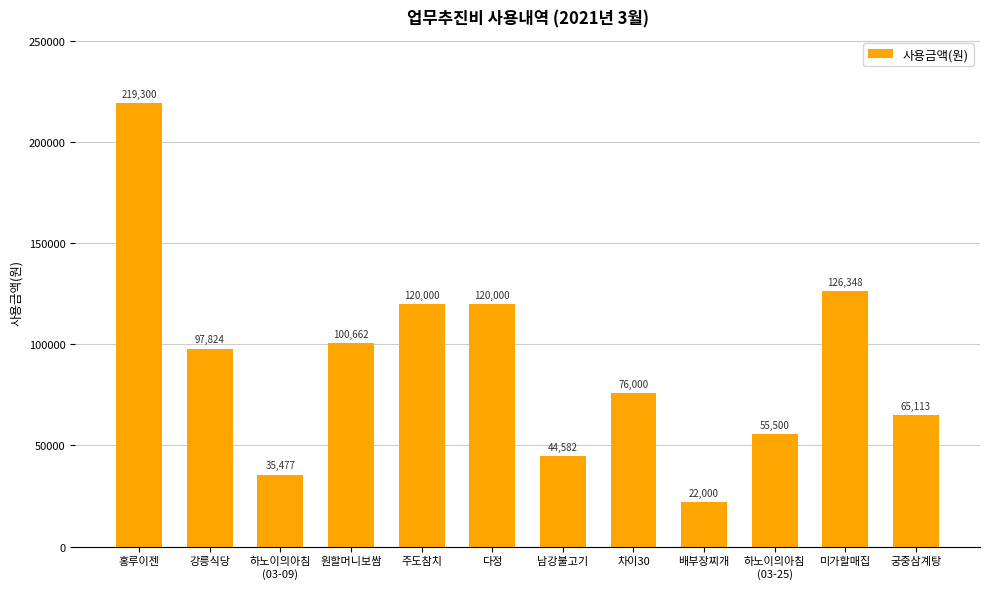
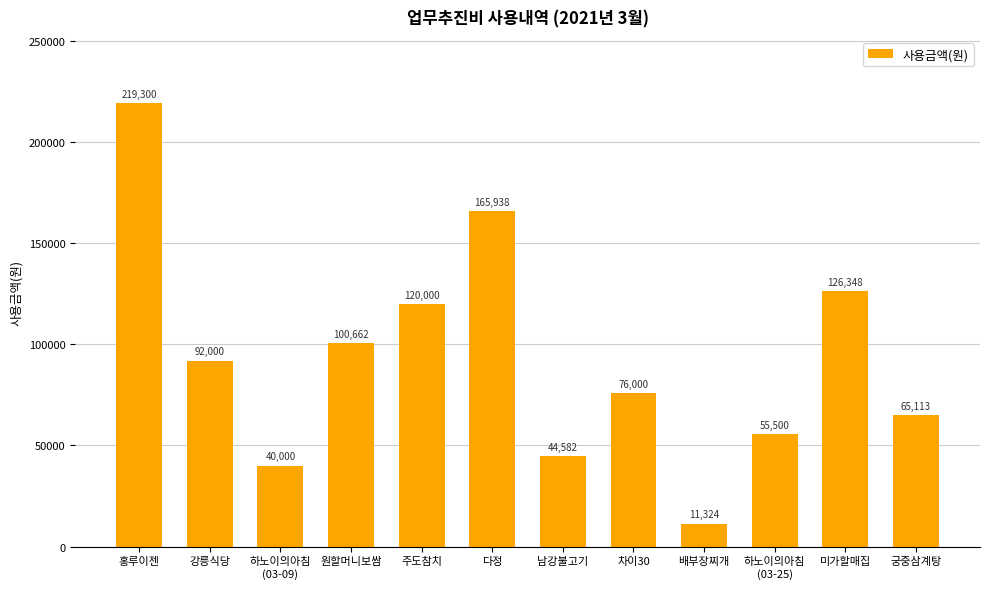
강릉식당: 97,824 -> 92,000
하노이의아침 (03-09): 35,477 -> 40,000
다정: 120,000 -> 165,938
배부장찌개: 22,000 -> 11,324
